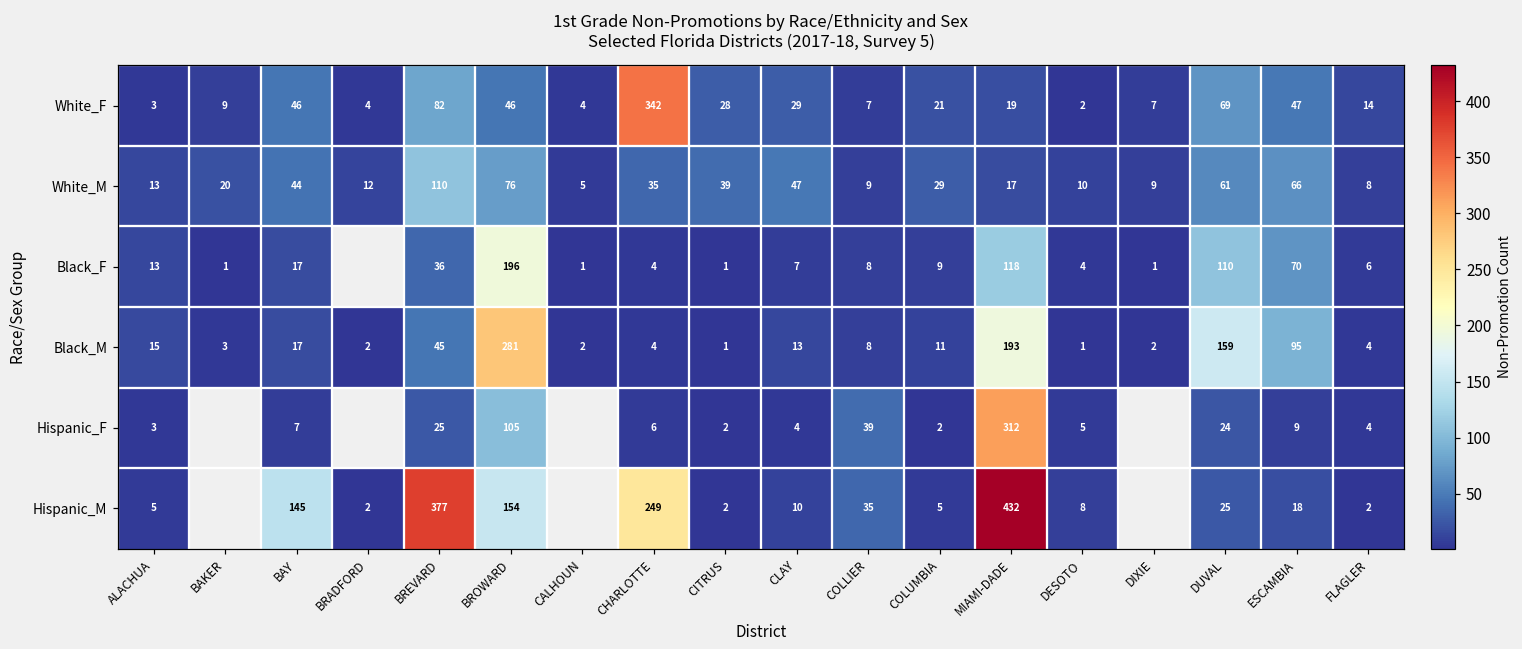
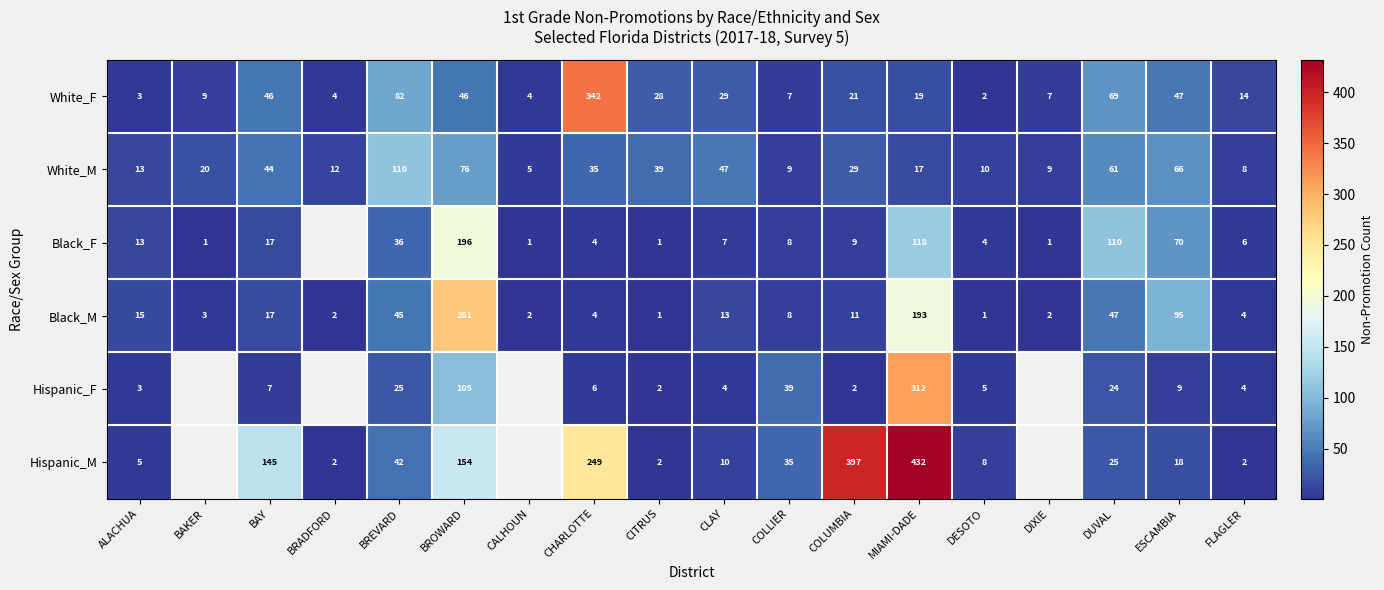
Black_M, DUVAL: 159 -> 47
Hispanic_M, BREVARD: 377 -> 42
Hispanic_M, COLUMBIA: 5 -> 397
